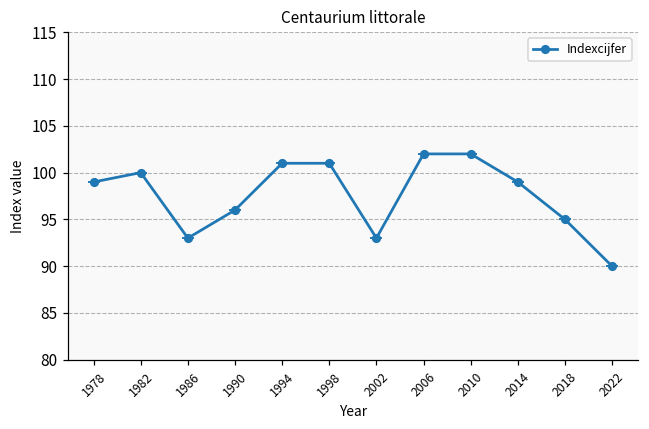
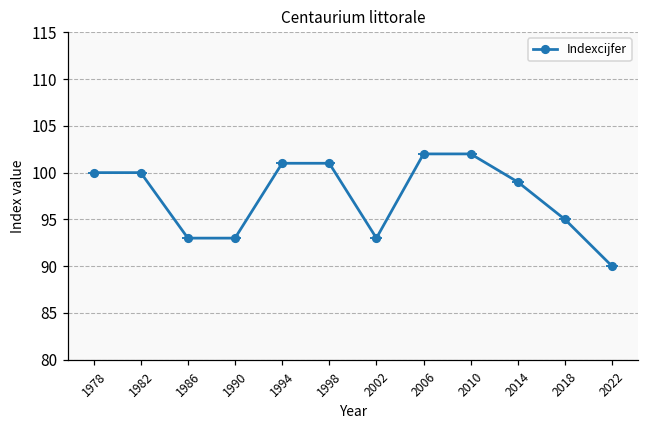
1978: 99 -> 100
1990: 96 -> 93
